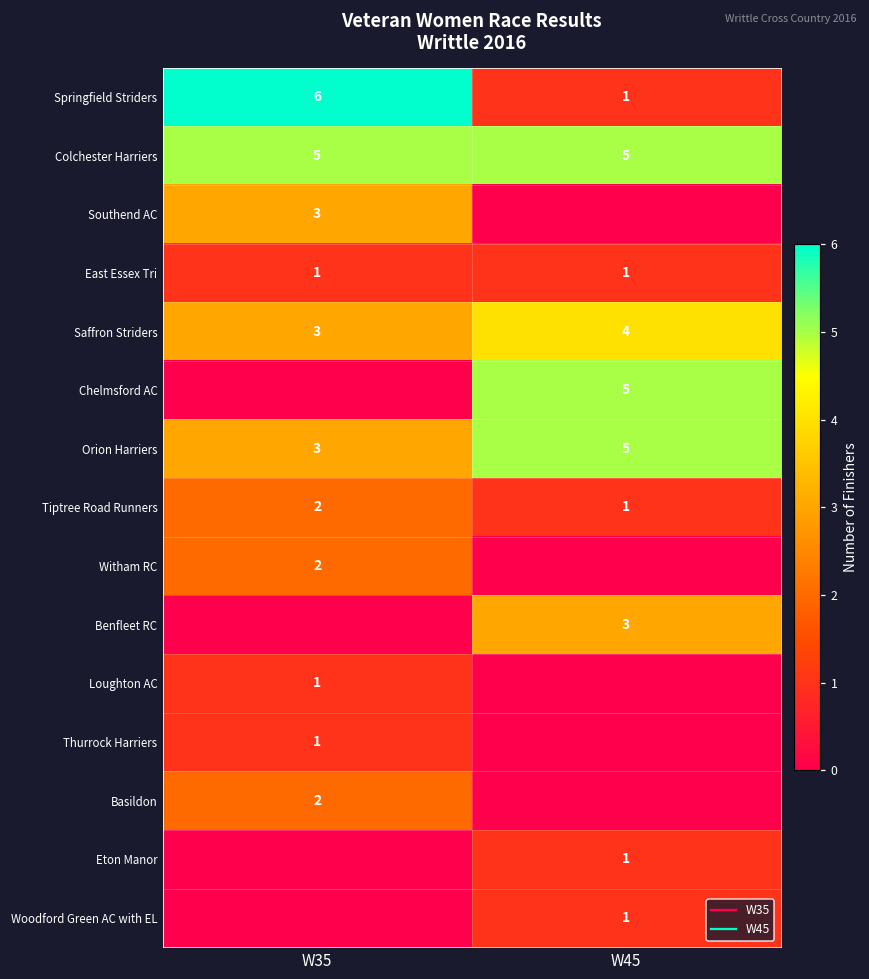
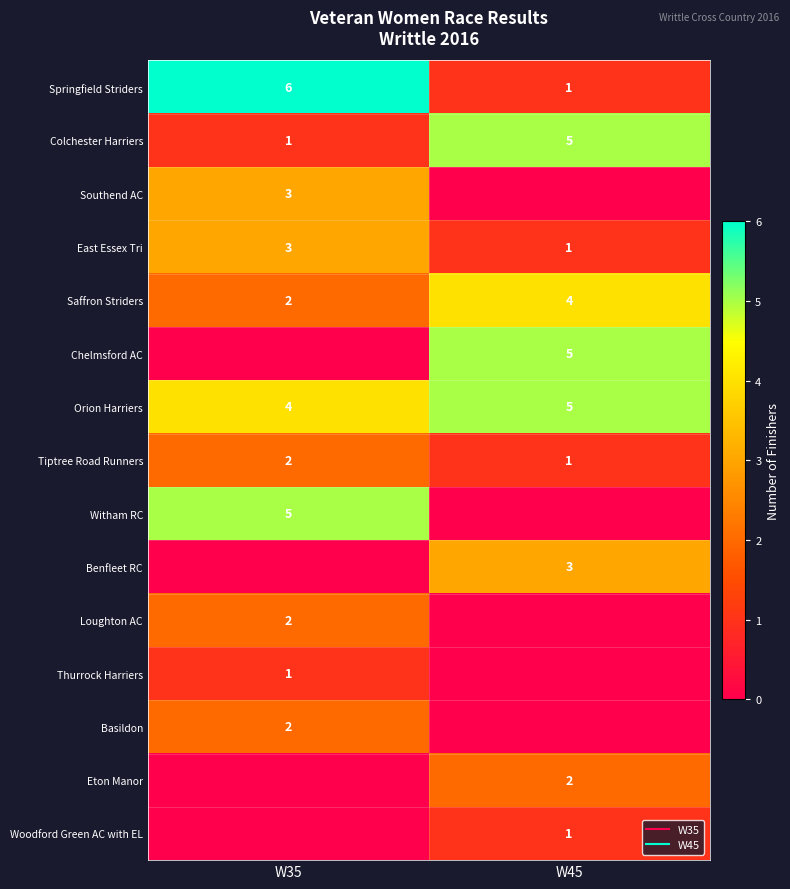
Colchester Harriers, W35: 5 -> 1
East Essex Tri, W35: 1 -> 3
Saffron Striders, W35: 3 -> 2
Orion Harriers, W35: 3 -> 4
Witham RC, W35: 2 -> 5
Loughton AC, W35: 1 -> 2
Eton Manor, W45: 1 -> 2
